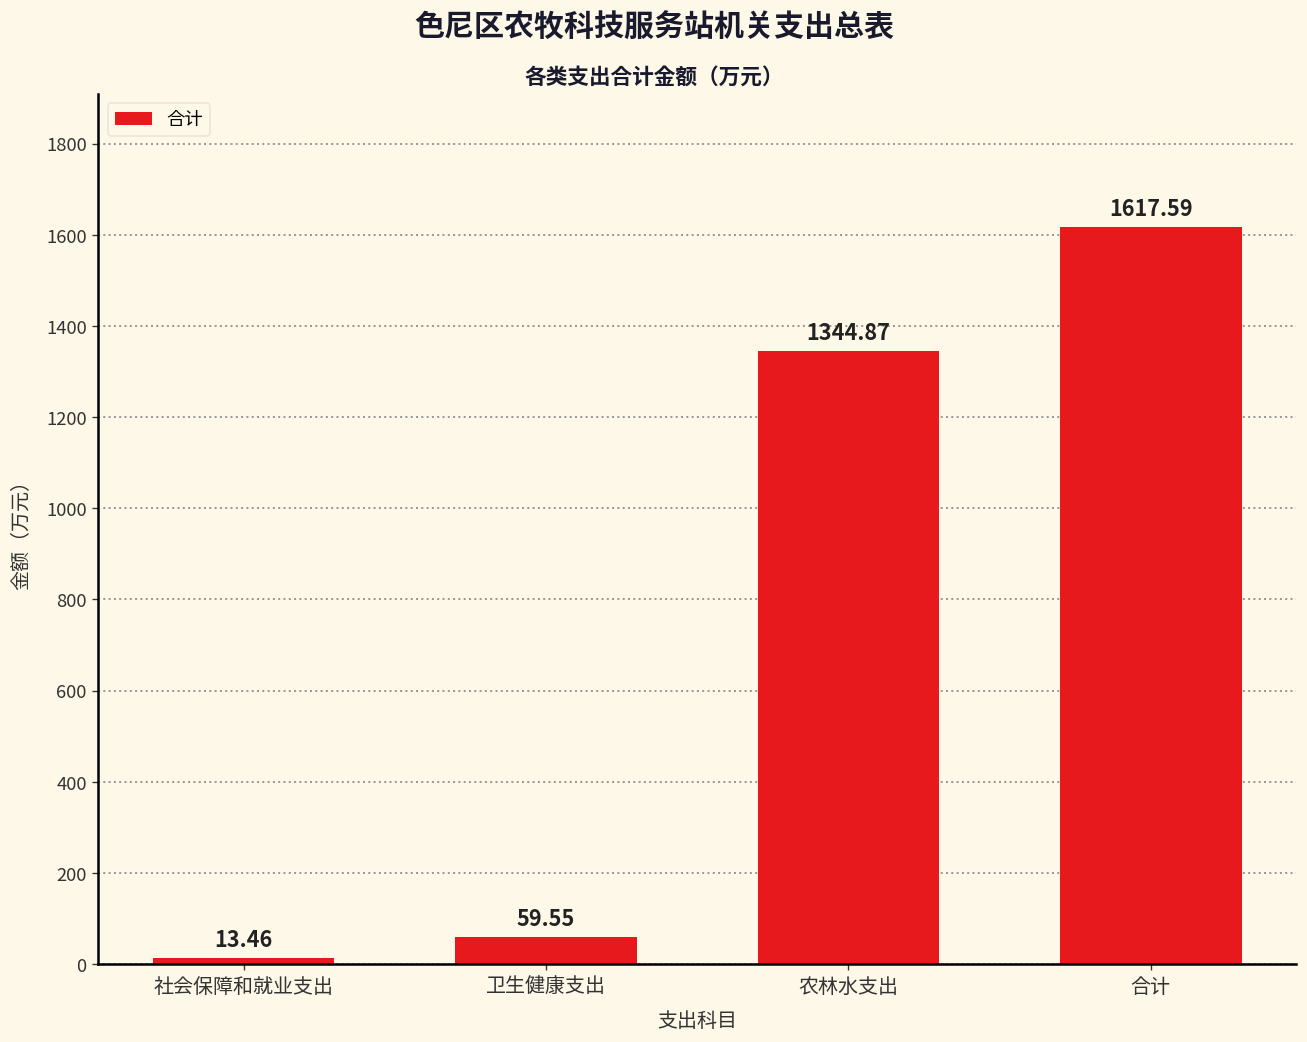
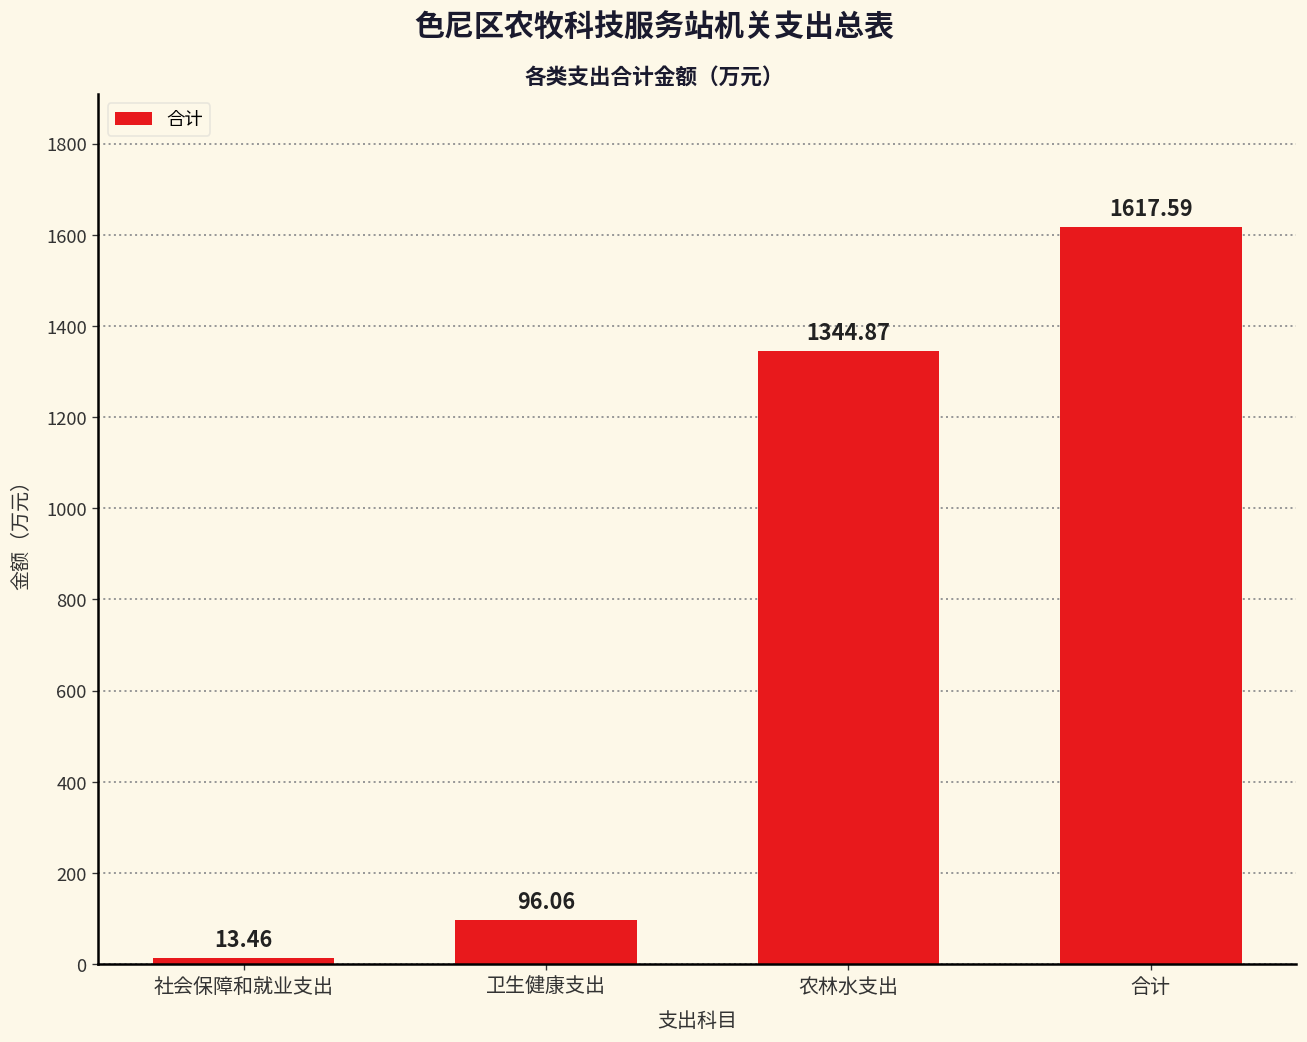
卫生健康支出: 59.55 -> 96.06
